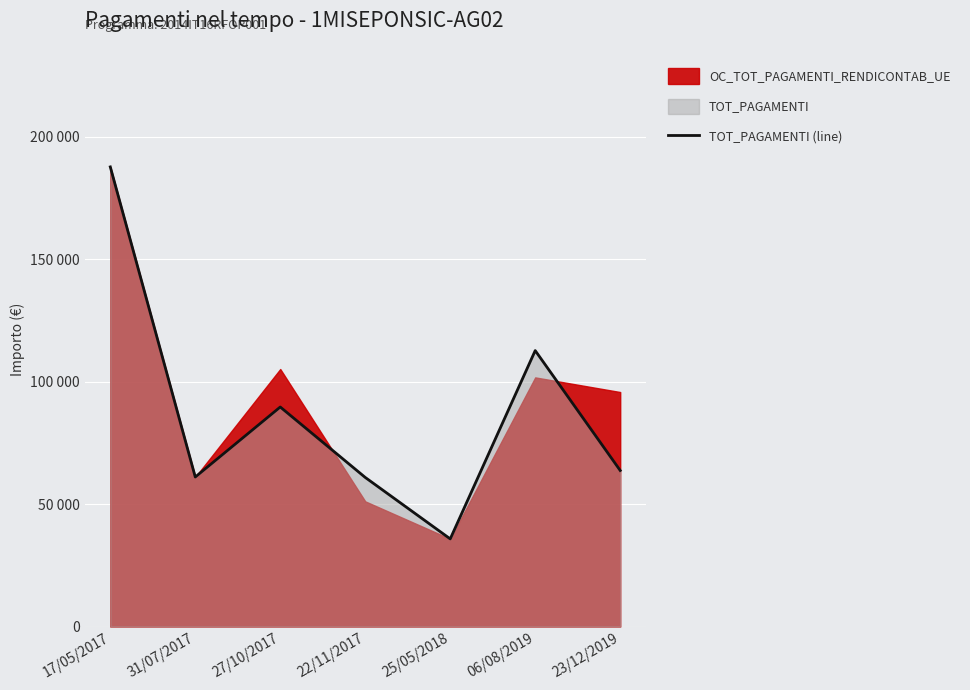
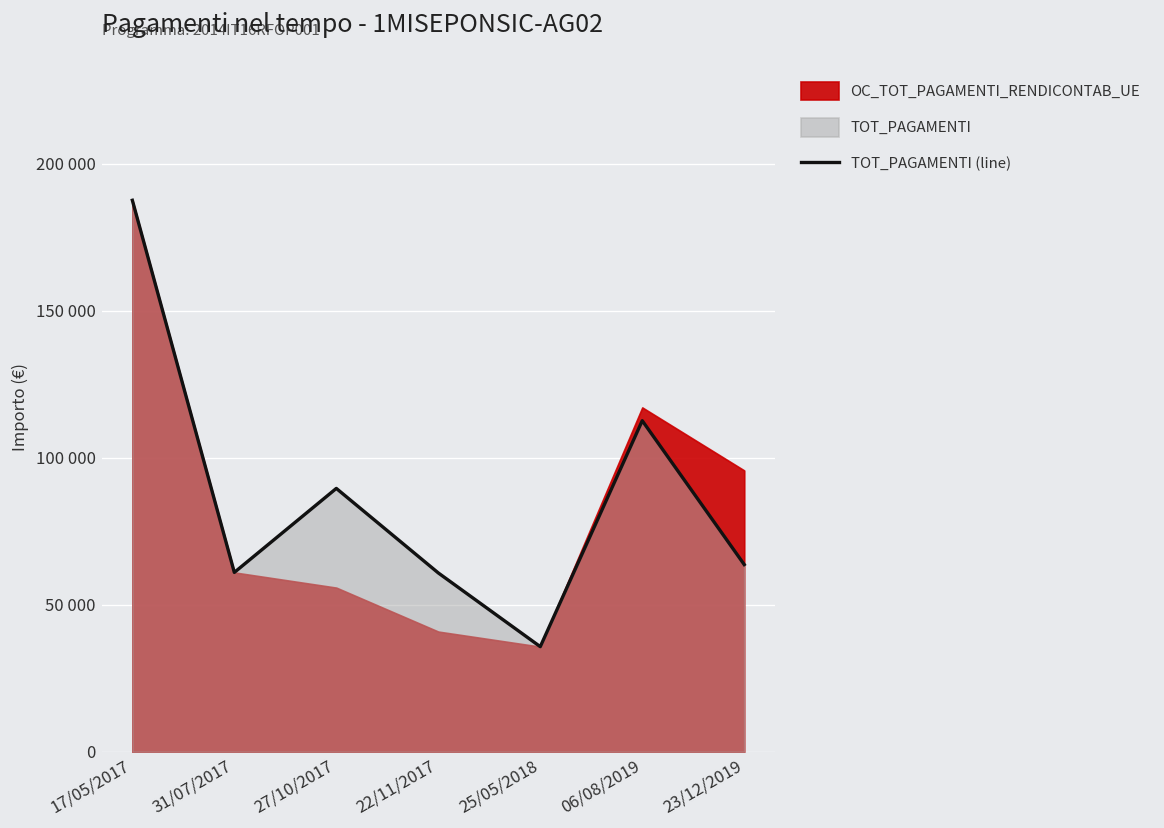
OC_TOT_PAGAMENTI_RENDICONTAB_UE, 27/10/2017: 105000 -> 56000
OC_TOT_PAGAMENTI_RENDICONTAB_UE, 22/11/2017: 51000 -> 41000
OC_TOT_PAGAMENTI_RENDICONTAB_UE, 06/08/2019: 102000 -> 117000
